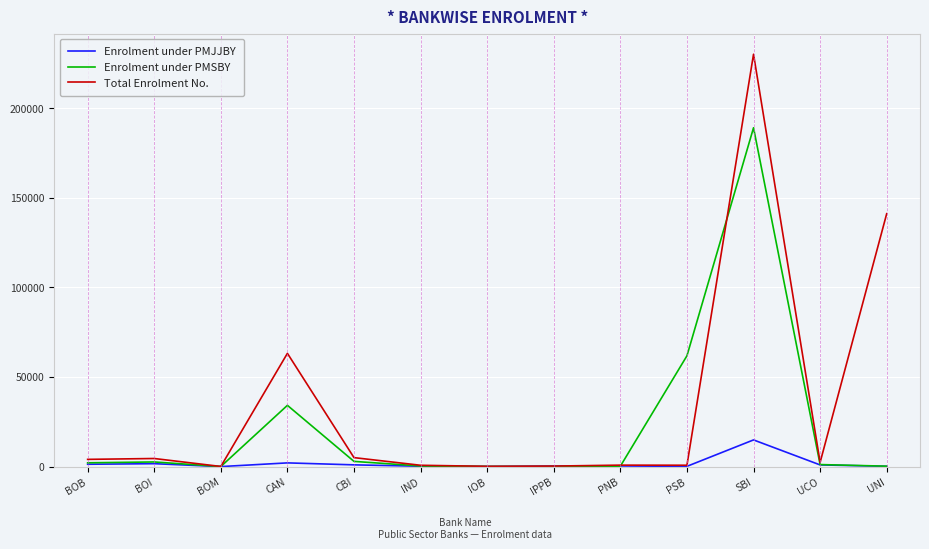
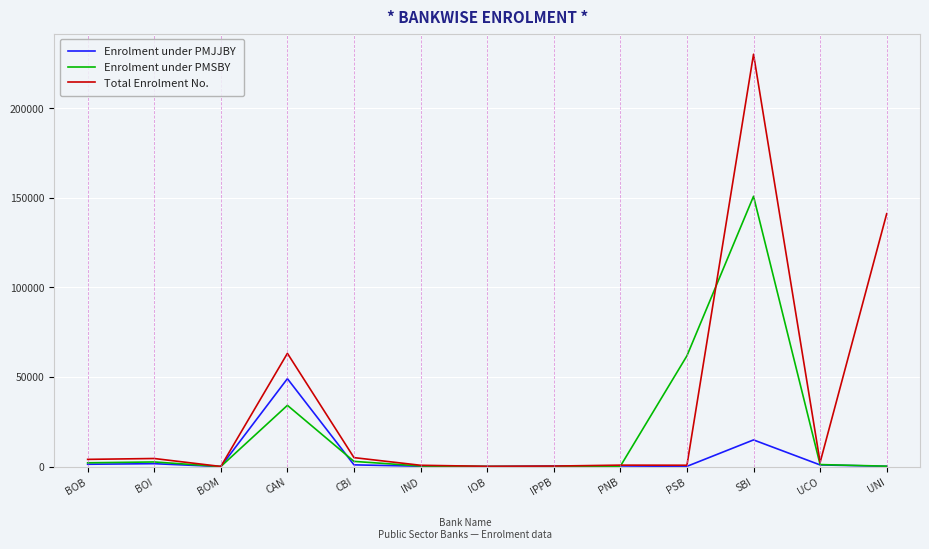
Enrolment under PMJJBY, CAN: 2000 -> 49000
Enrolment under PMSBY, SBI: 189000 -> 151000
